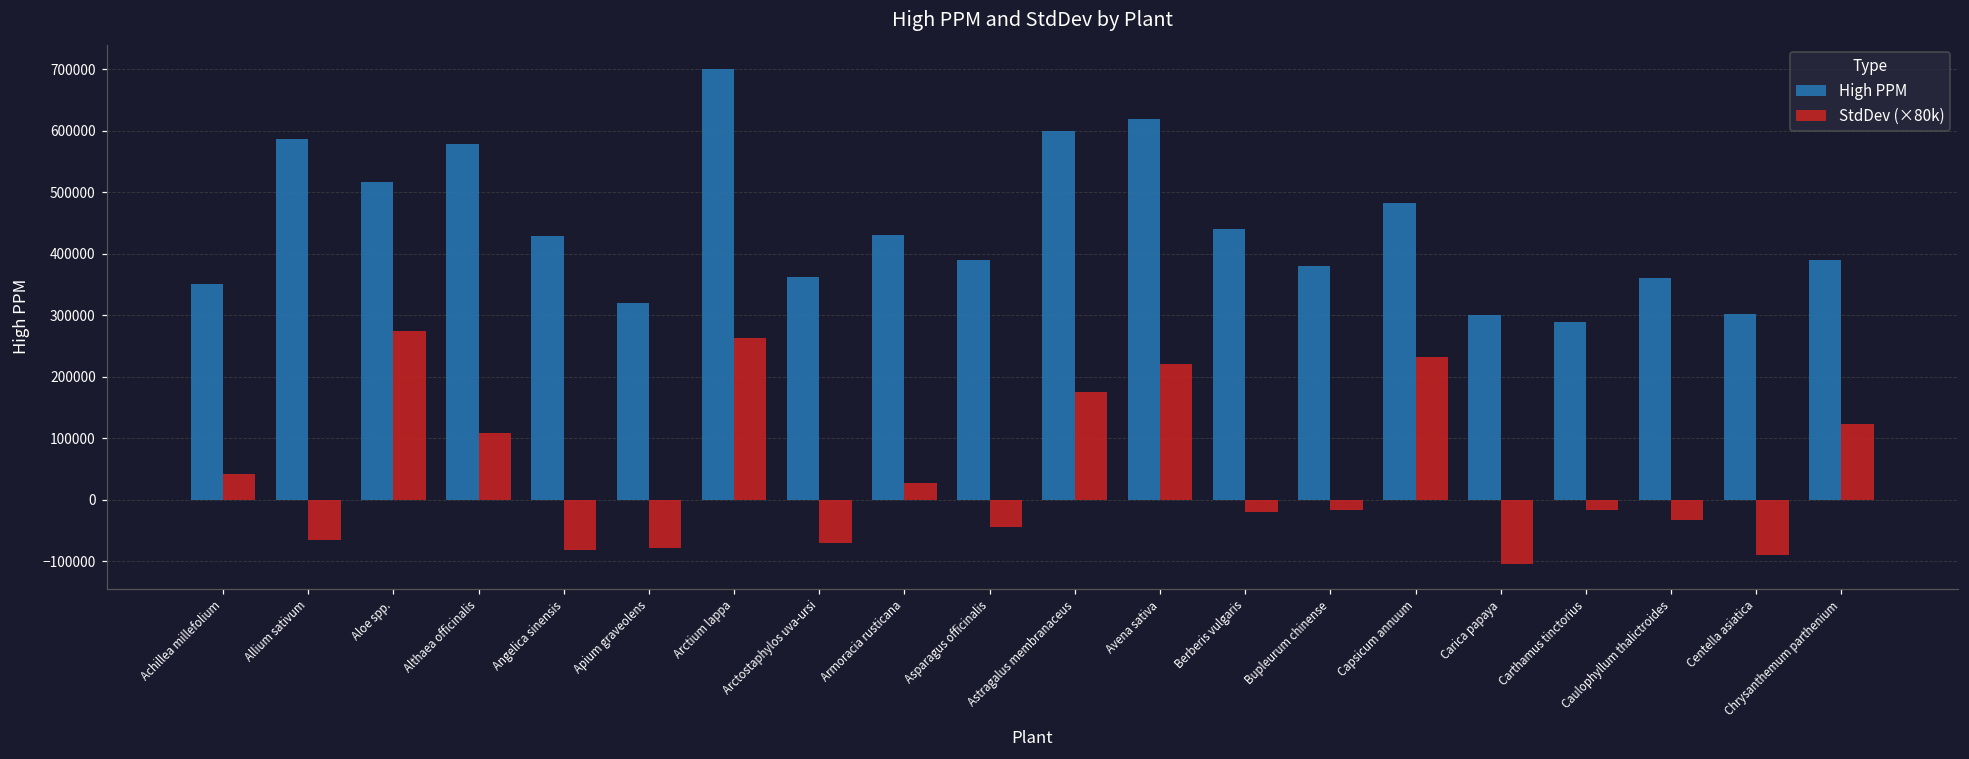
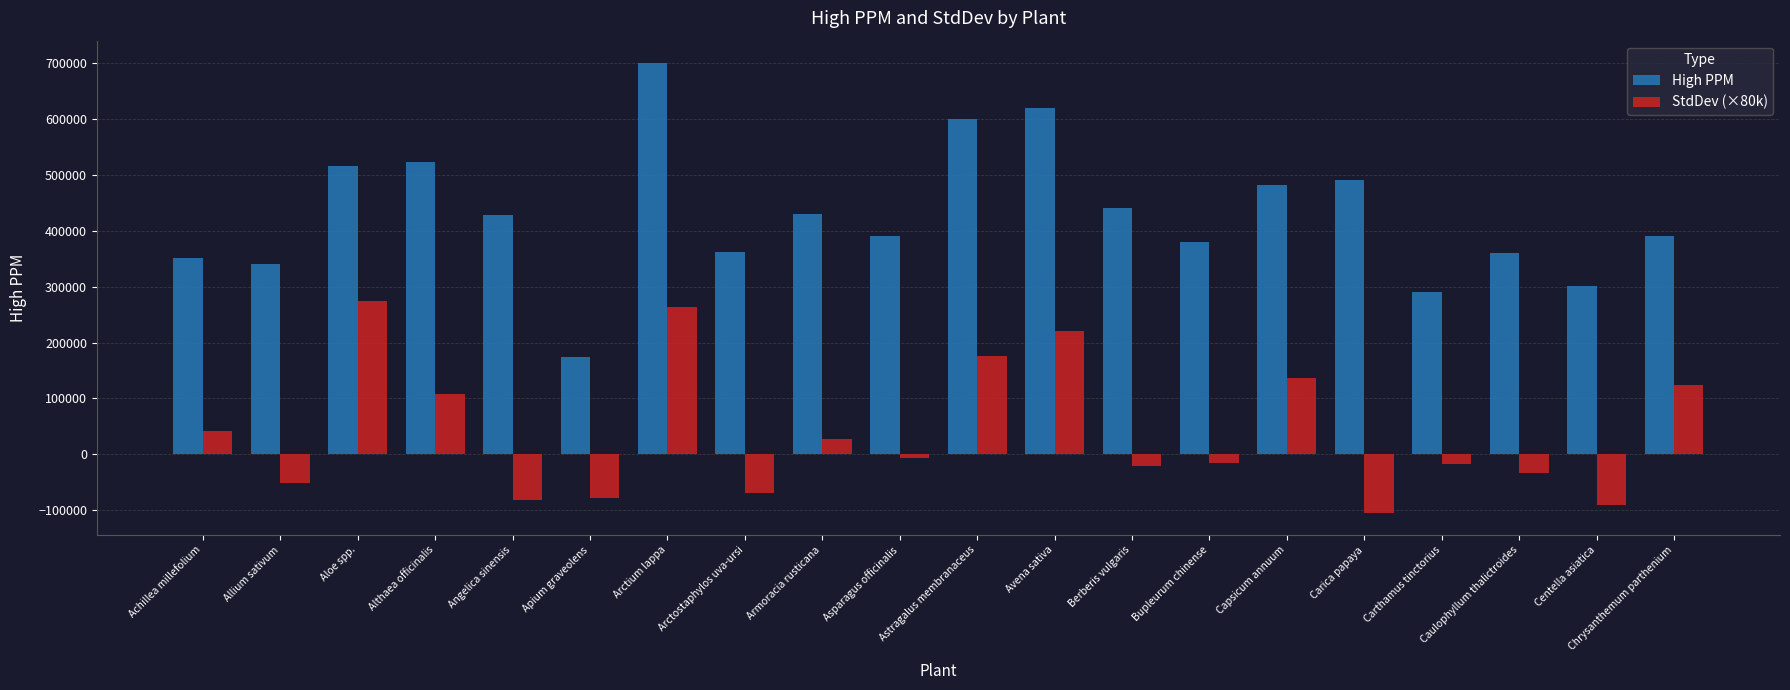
High PPM, Allium sativum: 590000 -> 340000
StdDev (×80k), Allium sativum: -70000 -> -50000
High PPM, Althaea officinalis: 580000 -> 520000
High PPM, Apium graveolens: 320000 -> 170000
StdDev (×80k), Asparagus officinalis: -40000 -> -10000
StdDev (×80k), Capsicum annuum: 230000 -> 140000
High PPM, Carica papaya: 300000 -> 490000
